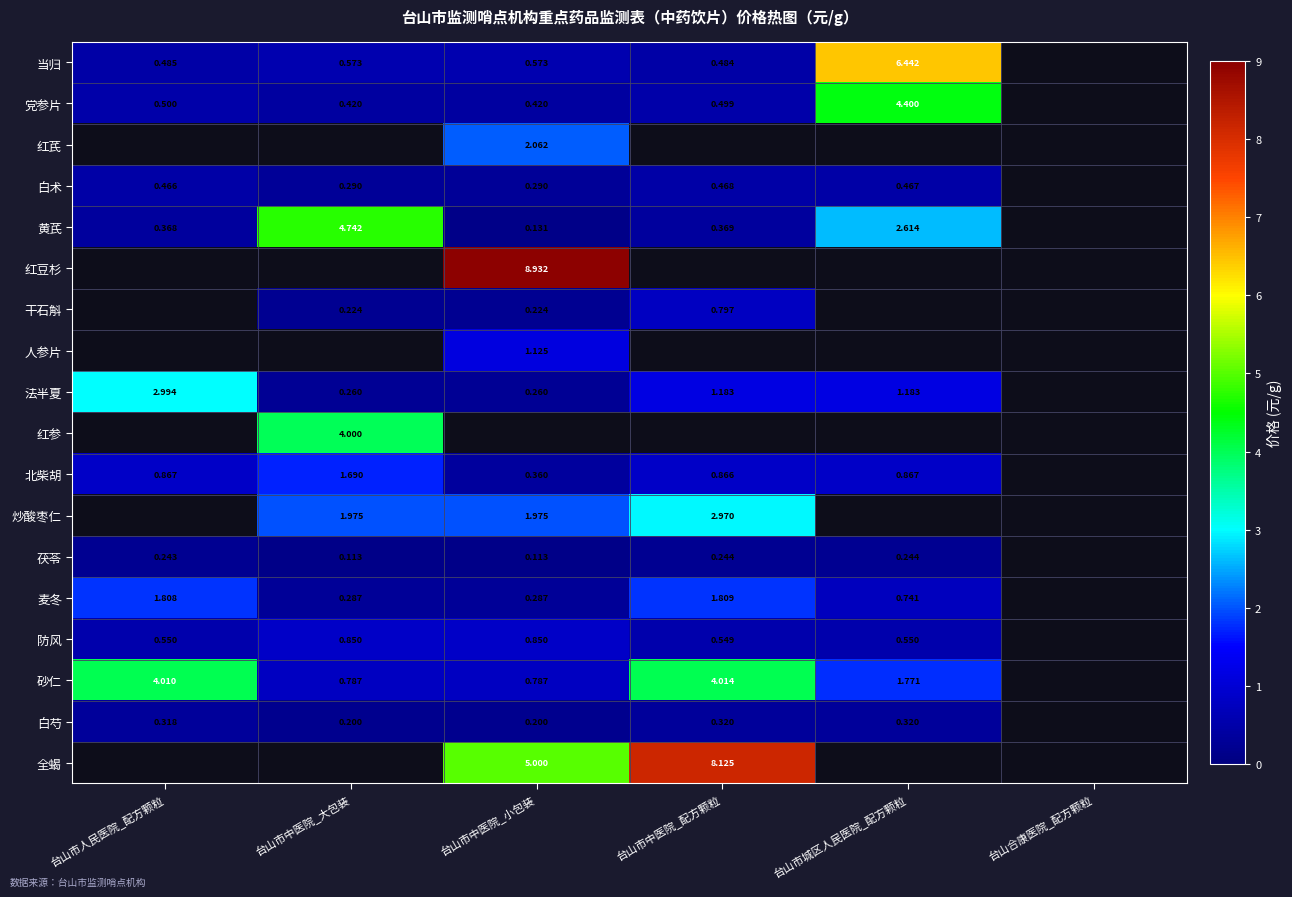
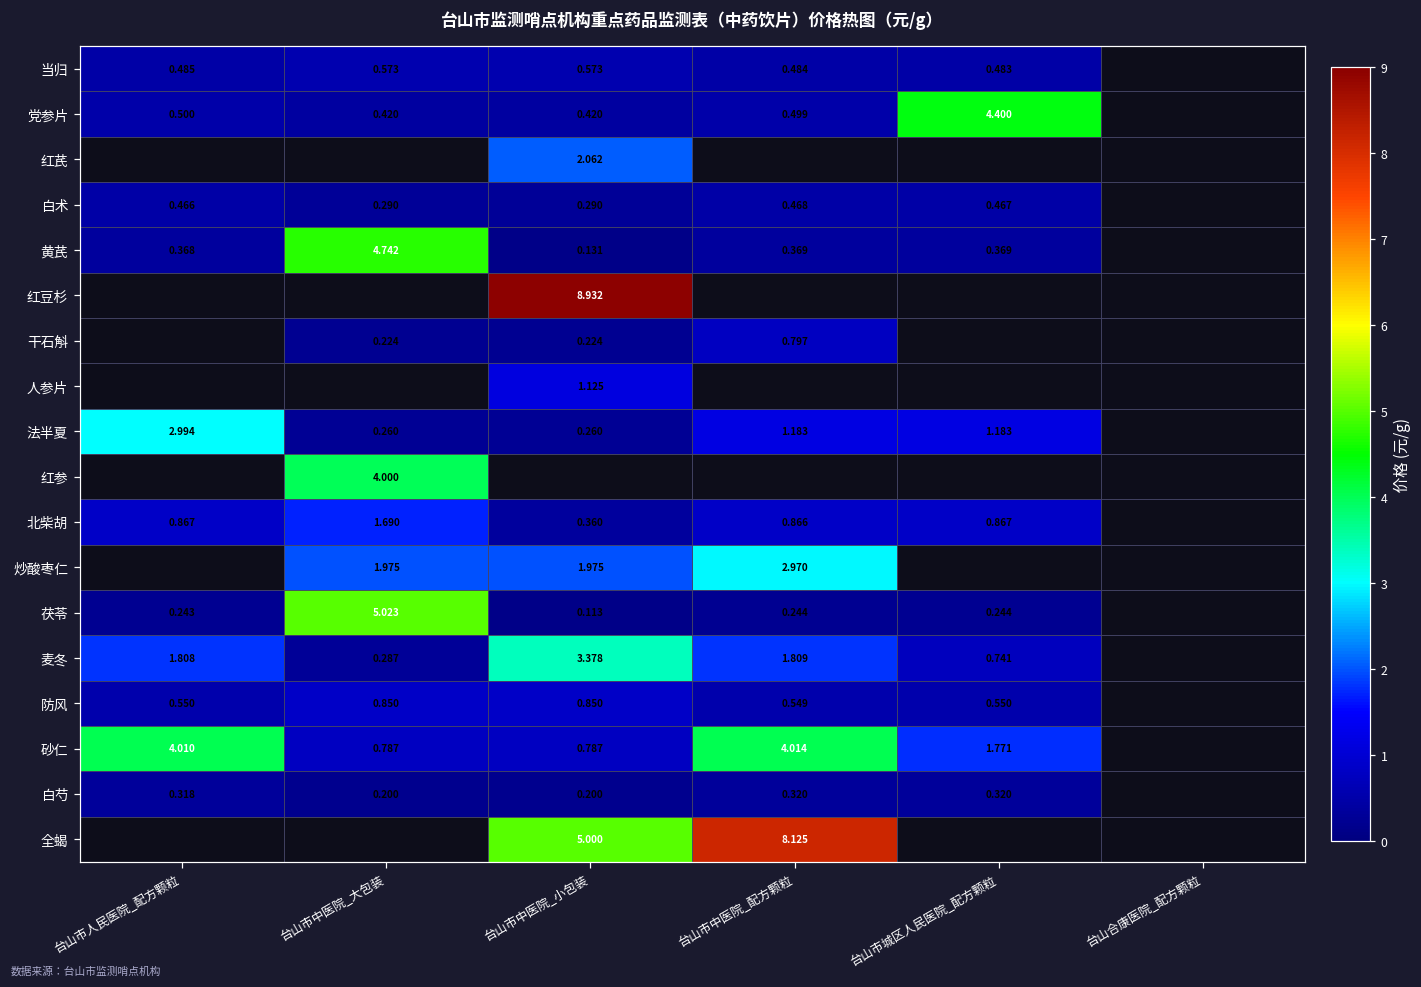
当归, 台山市城区人民医院_配方颗粒: 6.442 -> 0.483
黄芪, 台山市城区人民医院_配方颗粒: 2.614 -> 0.369
茯苓, 台山市中医院_大包装: 0.113 -> 5.023
麦冬, 台山市中医院_小包装: 0.287 -> 3.378
